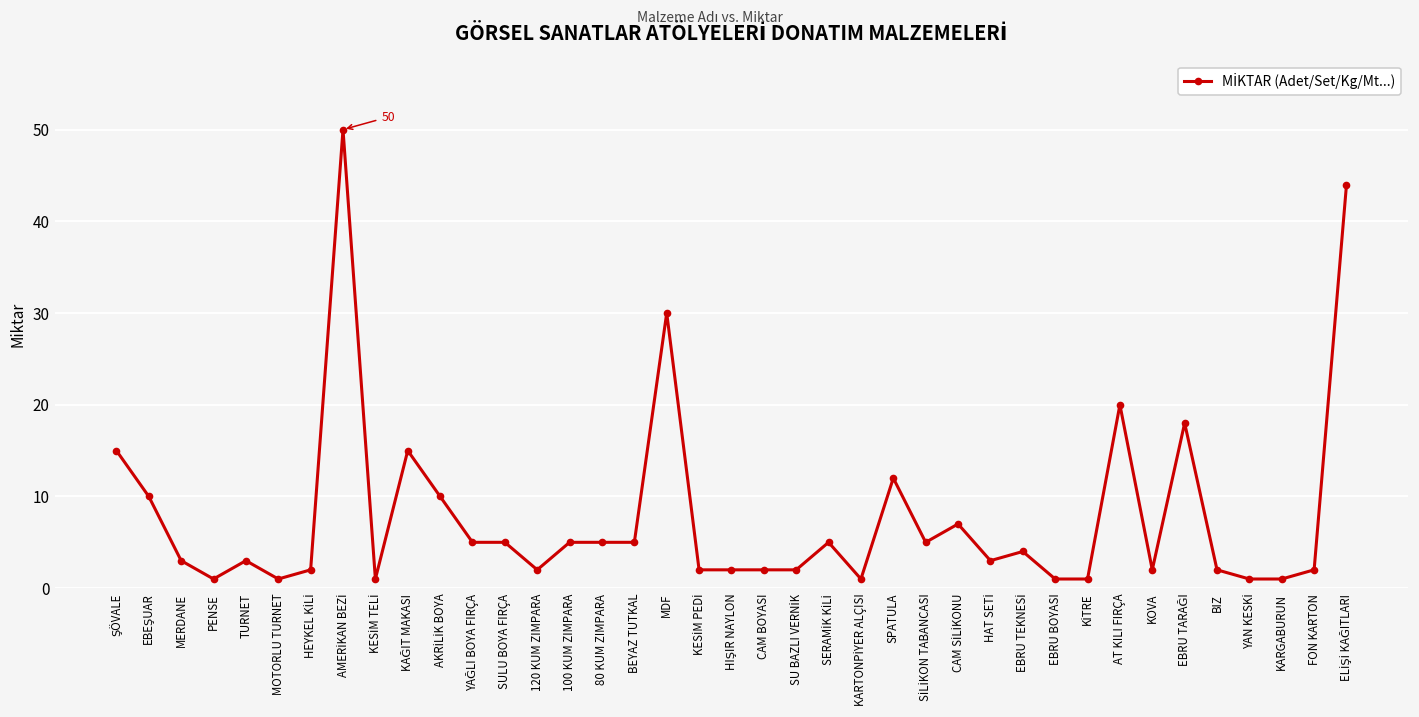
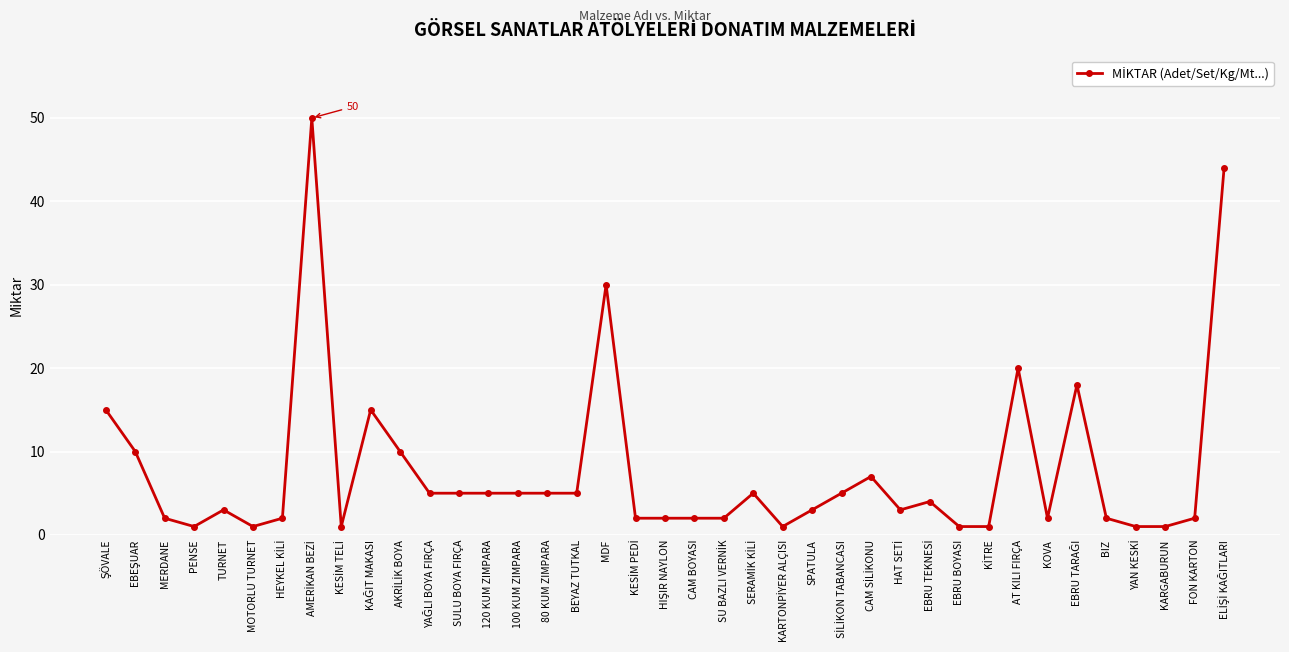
MERDANE: 3 -> 2
120 KUM ZIMPARA: 2 -> 5
SPATULA: 12 -> 3
